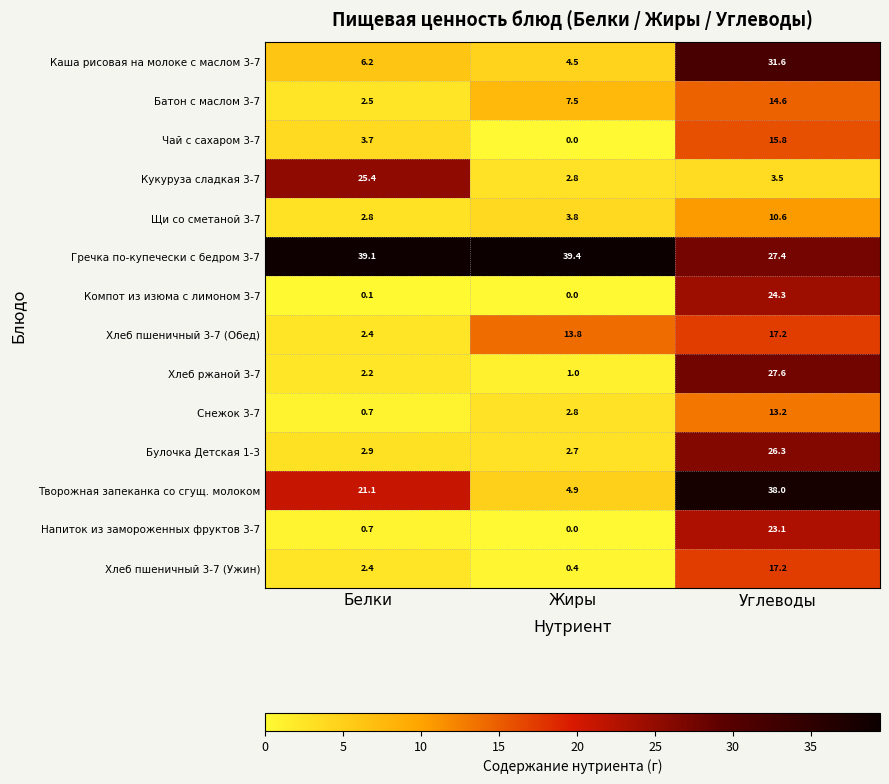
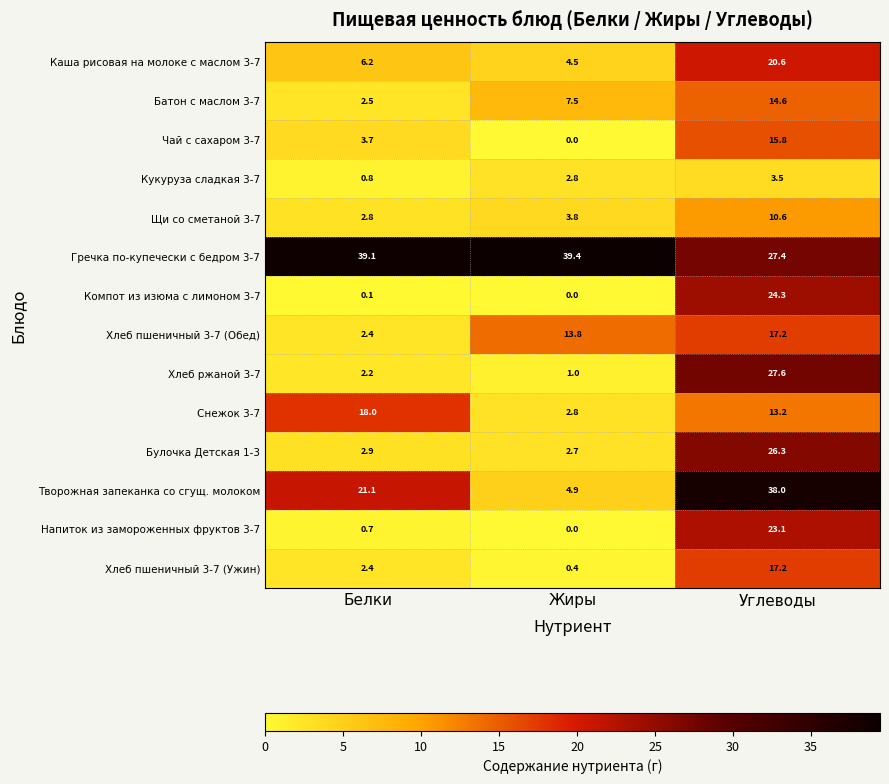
Каша рисовая на молоке с маслом 3-7, Углеводы: 31.6 -> 20.6
Кукуруза сладкая 3-7, Белки: 25.4 -> 0.8
Снежок 3-7, Белки: 0.7 -> 18.0
